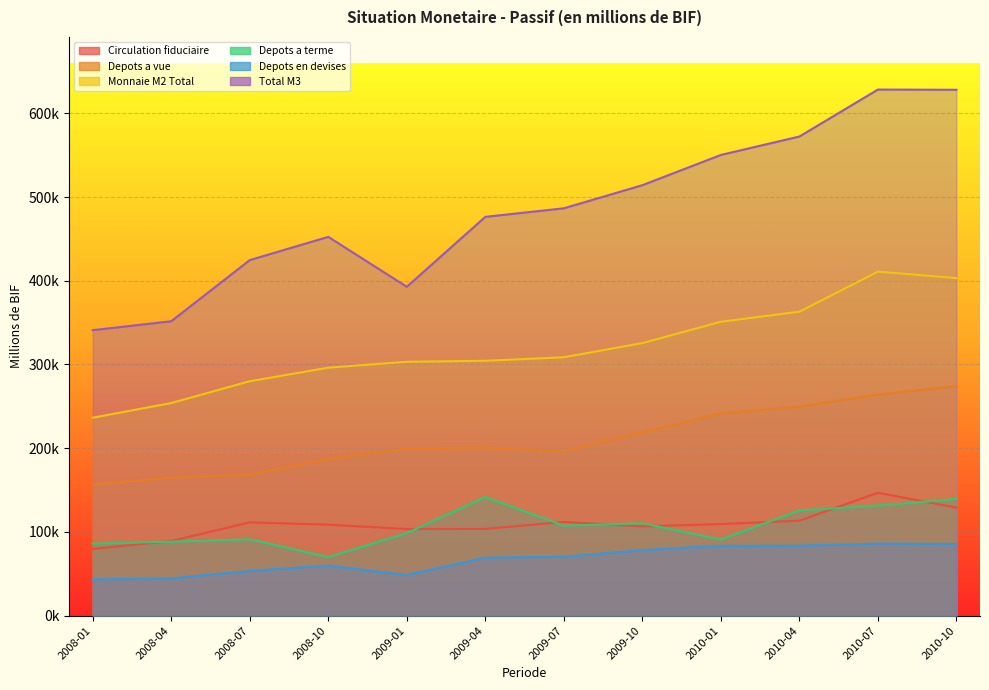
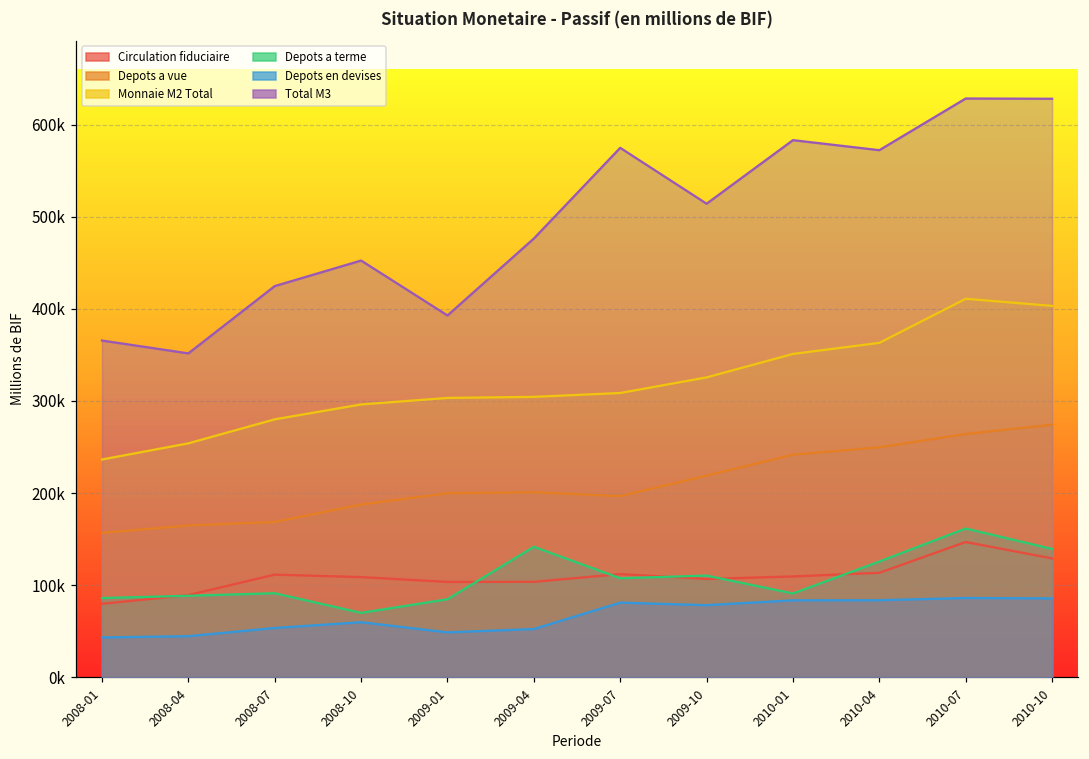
Total M3, 2008-01: 340000 -> 370000
Depots a terme, 2009-01: 100000 -> 80000
Depots en devises, 2009-04: 70000 -> 50000
Depots en devises, 2009-07: 70000 -> 80000
Total M3, 2009-07: 490000 -> 570000
Total M3, 2010-01: 550000 -> 580000
Depots a terme, 2010-07: 130000 -> 160000
